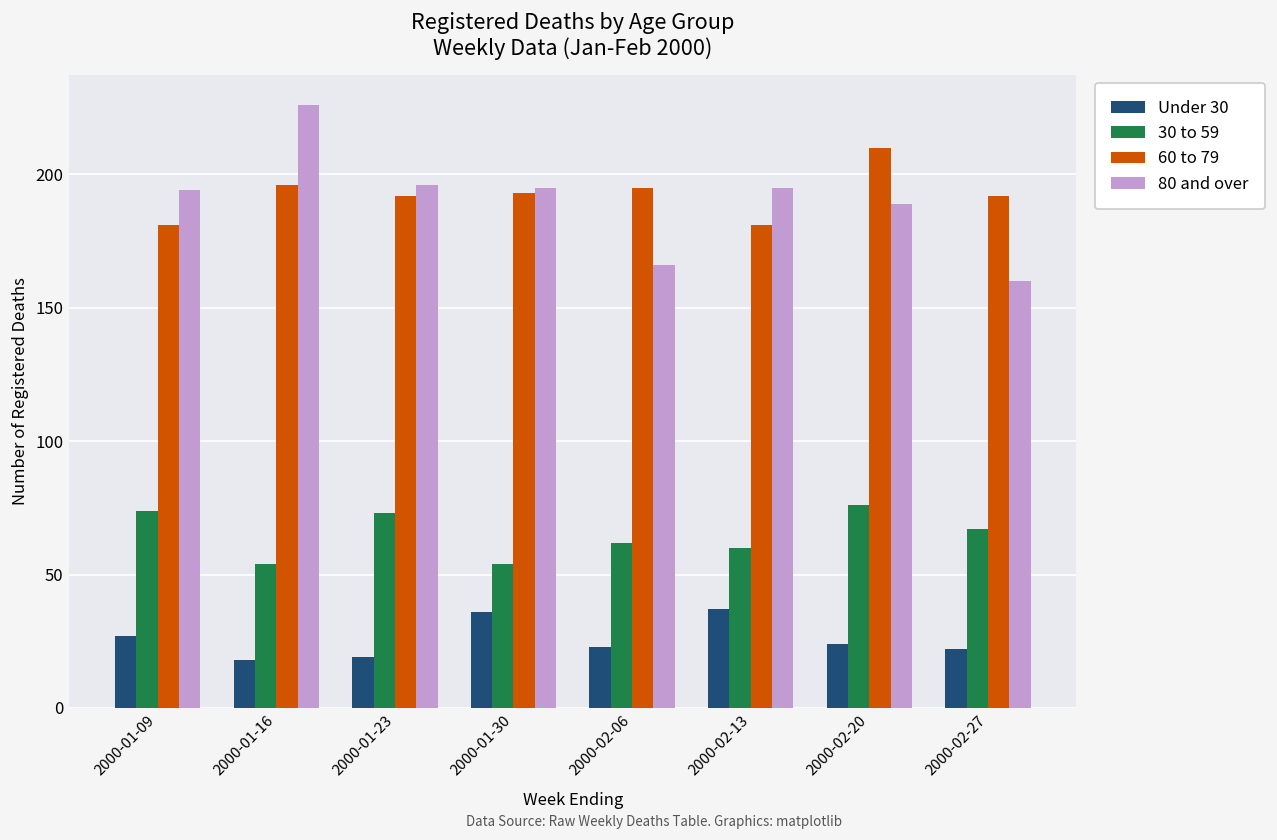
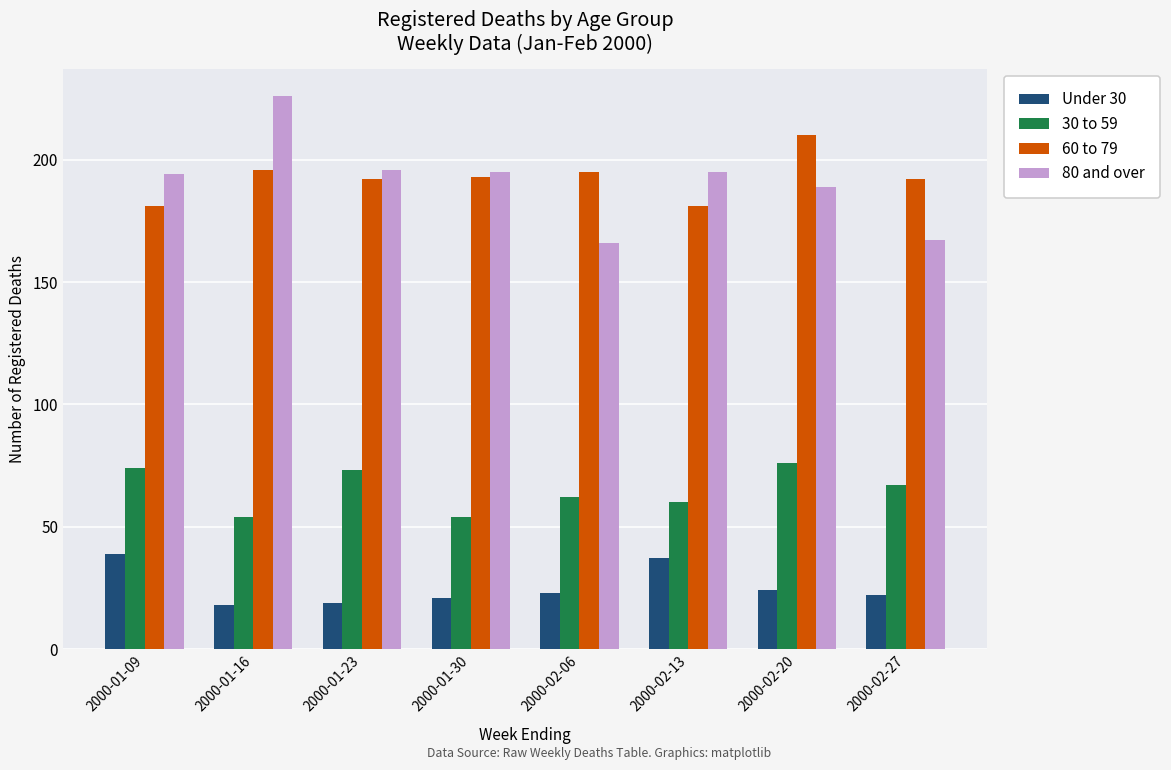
Under 30, 2000-01-09: 27 -> 39
Under 30, 2000-01-30: 36 -> 21
80 and over, 2000-02-27: 160 -> 167
